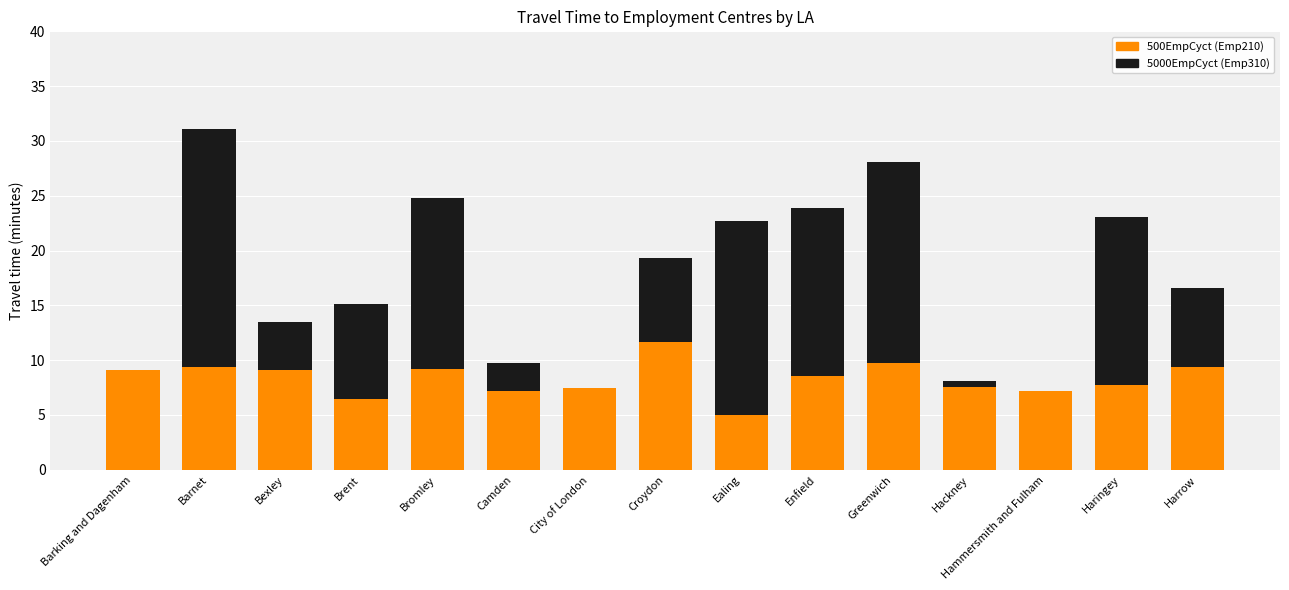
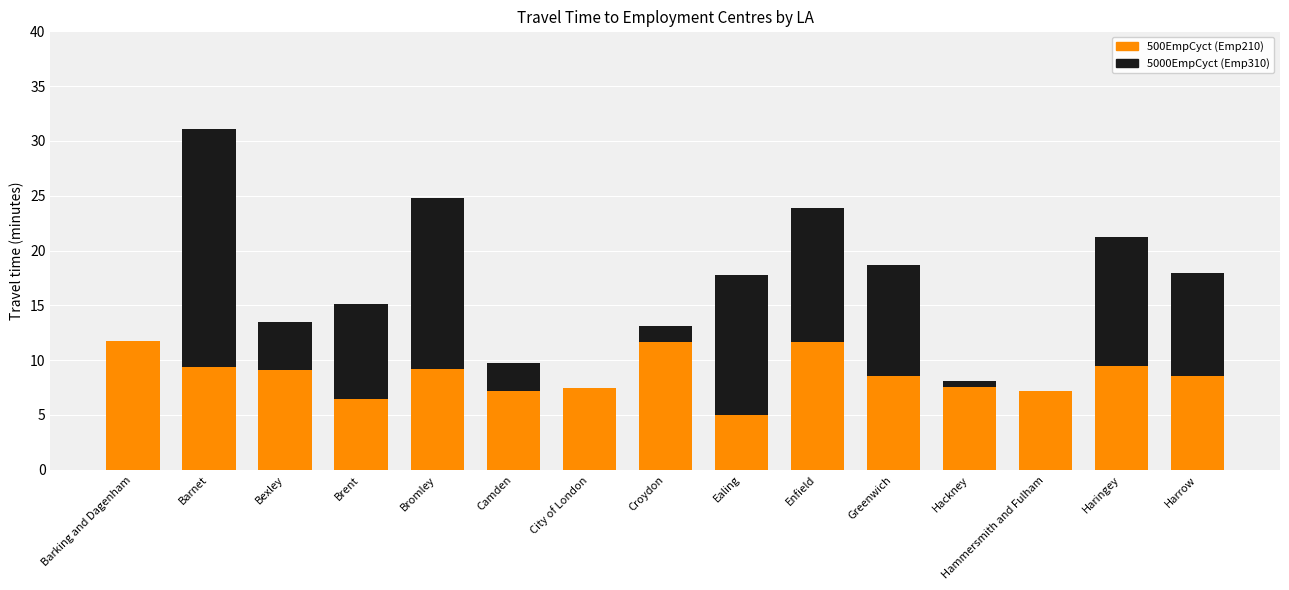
500EmpCyct (Emp210), Barking and Dagenham: 9.1 -> 11.8
5000EmpCyct (Emp310), Croydon: 19.3 -> 13.1
5000EmpCyct (Emp310), Ealing: 22.7 -> 17.8
500EmpCyct (Emp210), Enfield: 8.5 -> 11.6
5000EmpCyct (Emp310), Greenwich: 28.0 -> 18.7
500EmpCyct (Emp210), Greenwich: 9.7 -> 8.6
5000EmpCyct (Emp310), Haringey: 23.1 -> 21.2
500EmpCyct (Emp210), Haringey: 7.8 -> 9.5
5000EmpCyct (Emp310), Harrow: 16.5 -> 18.0
500EmpCyct (Emp210), Harrow: 9.4 -> 8.6
